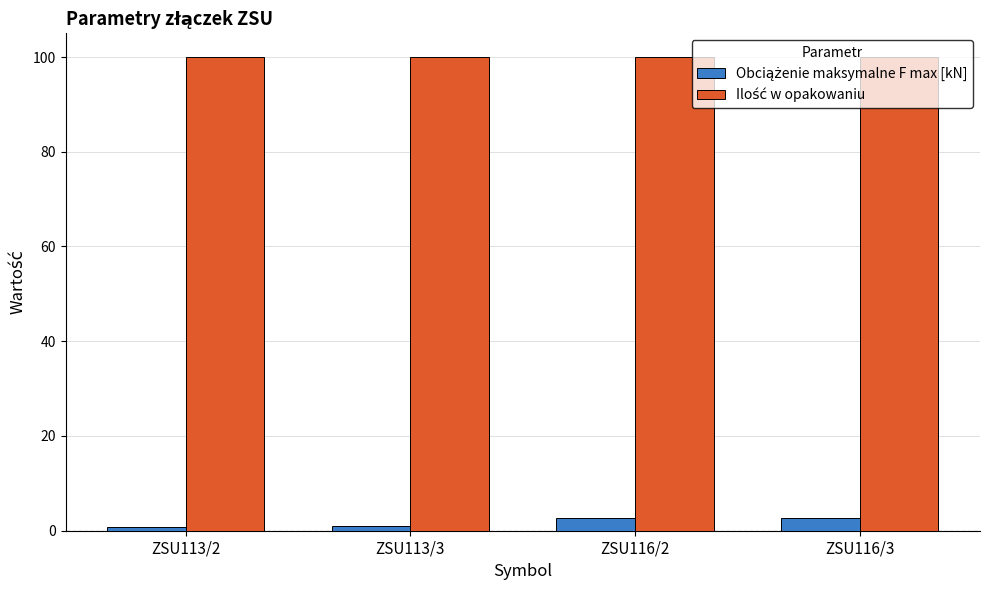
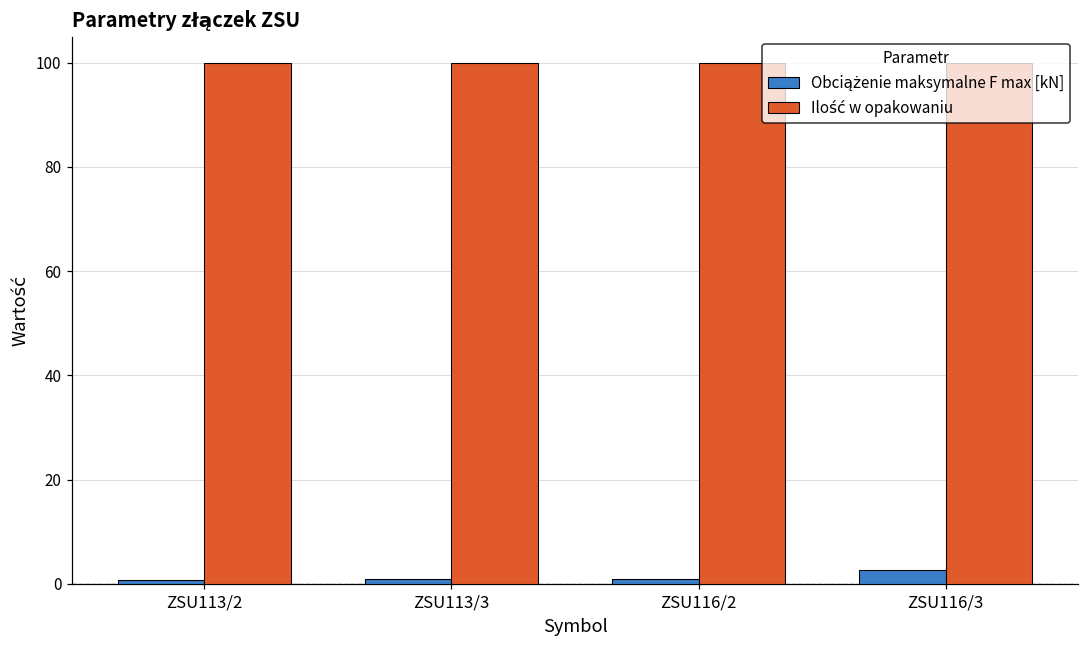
Obciążenie maksymalne F max [kN], ZSU116/2: 3 -> 1
